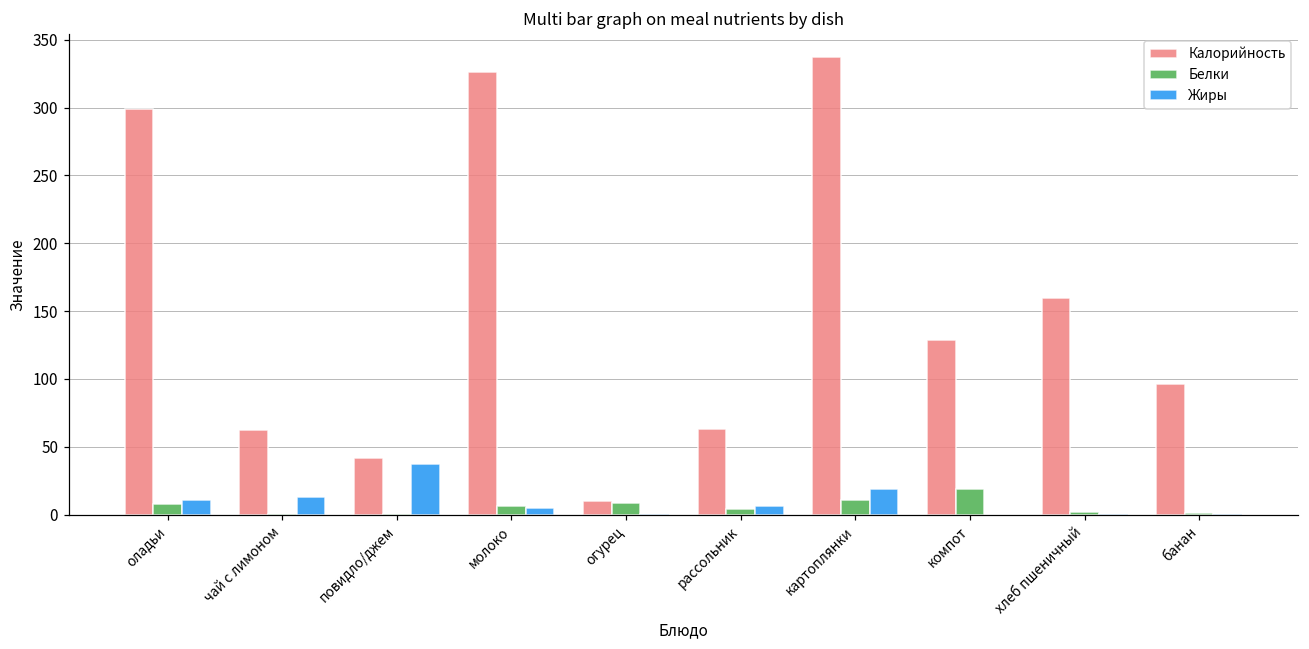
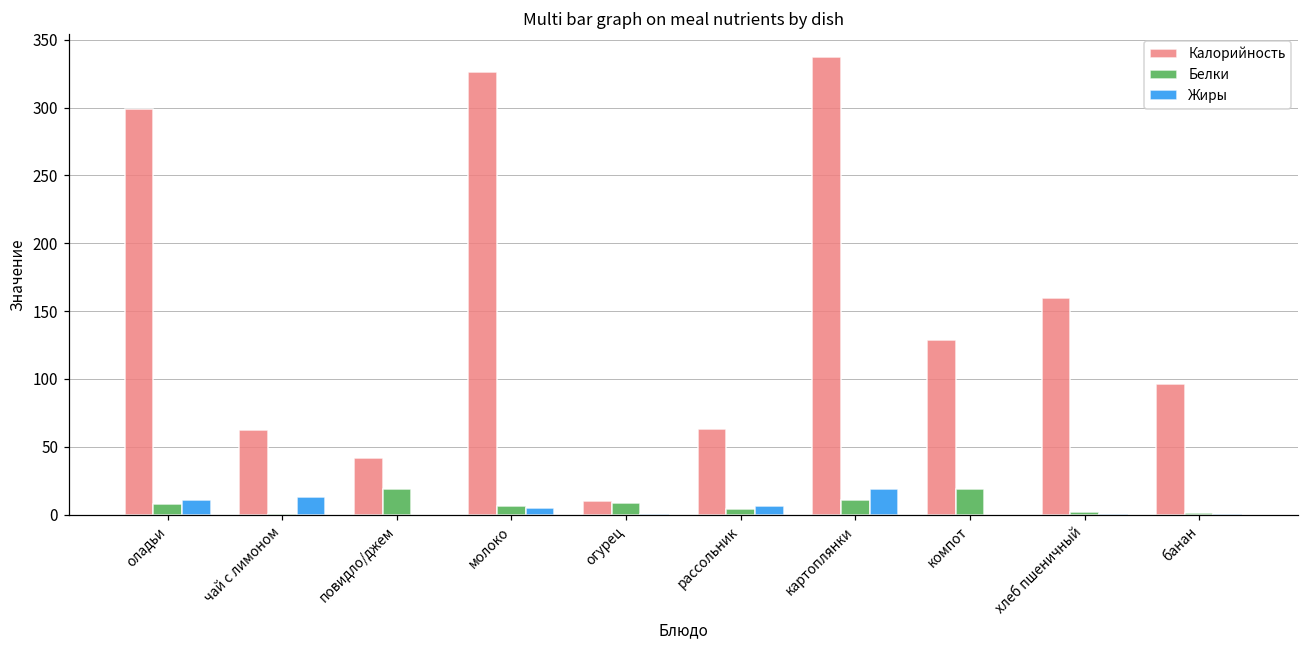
Белки, повидло/джем: 0 -> 19
Жиры, повидло/джем: 37 -> 0
